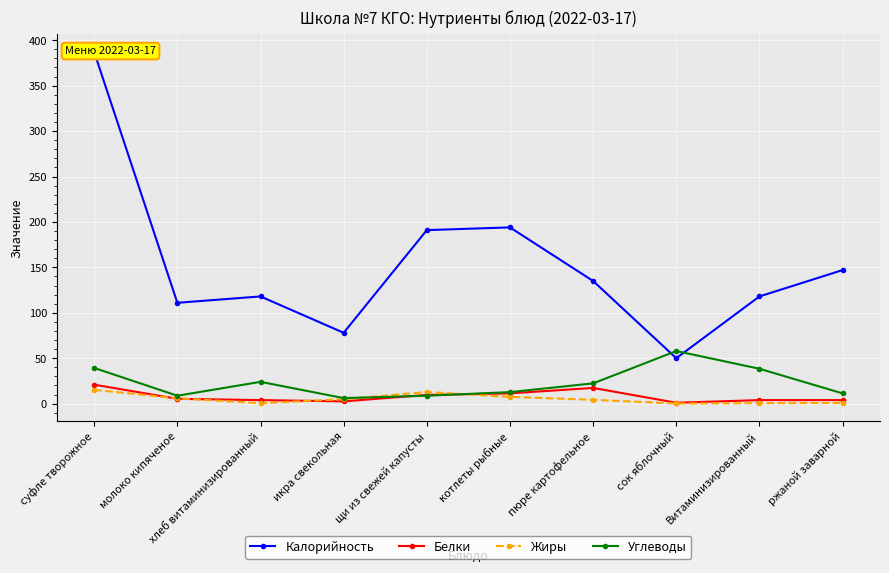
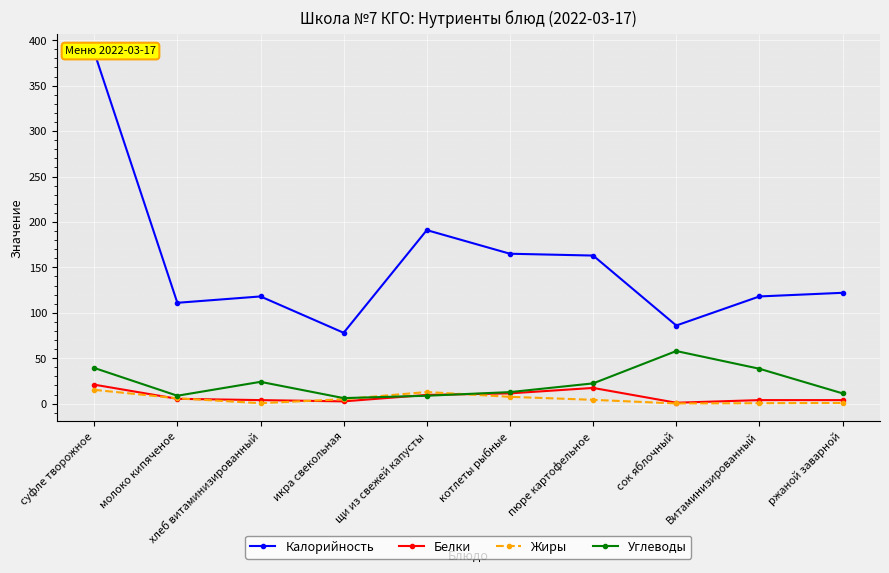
Калорийность, котлеты рыбные: 190 -> 170
Калорийность, пюре картофельное: 140 -> 160
Калорийность, сок яблочный: 50 -> 90
Калорийность, ржаной заварной: 150 -> 120
